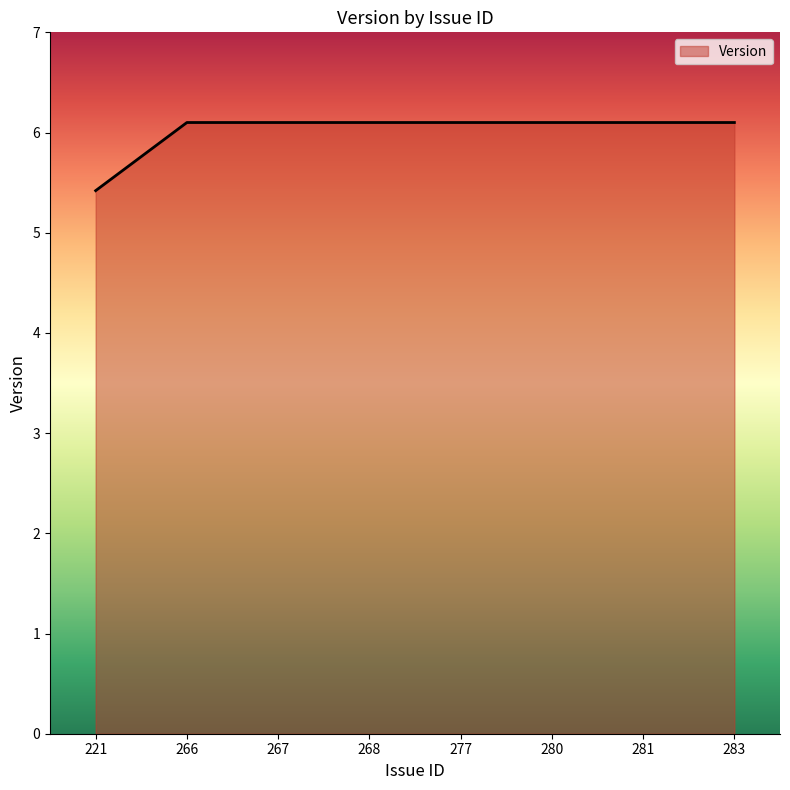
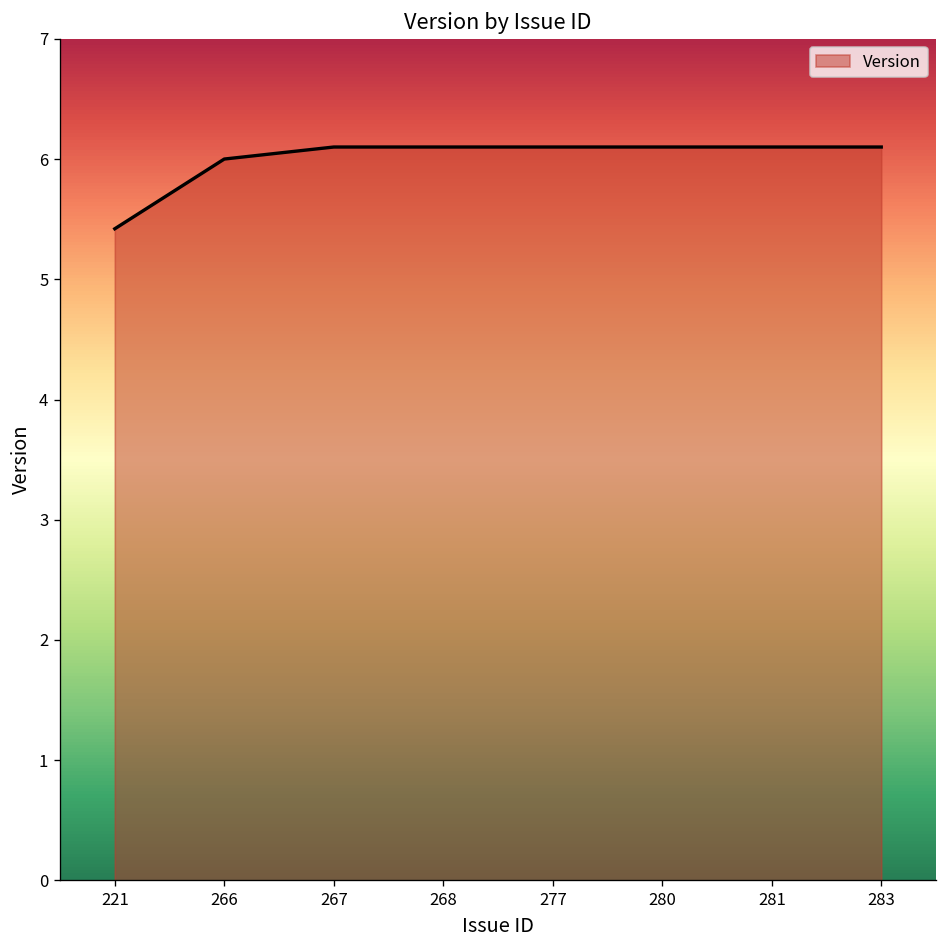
266: 6.1 -> 6.0
